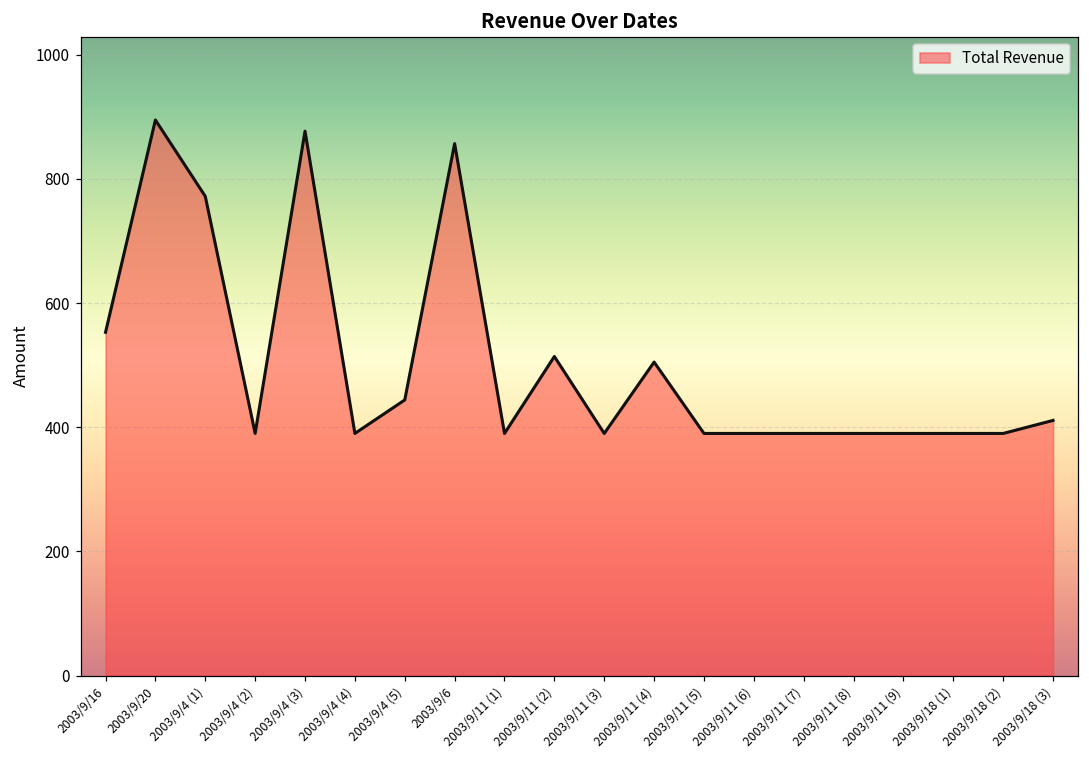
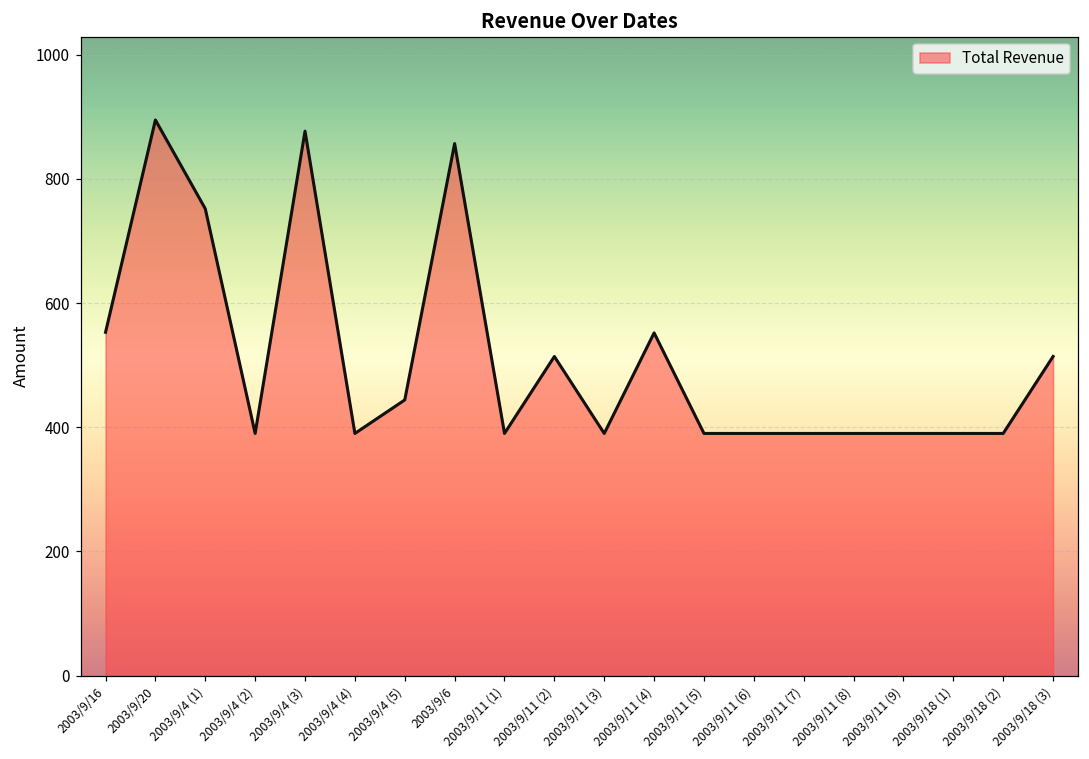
2003/9/4 (1): 770 -> 750
2003/9/11 (4): 510 -> 550
2003/9/18 (3): 410 -> 510
